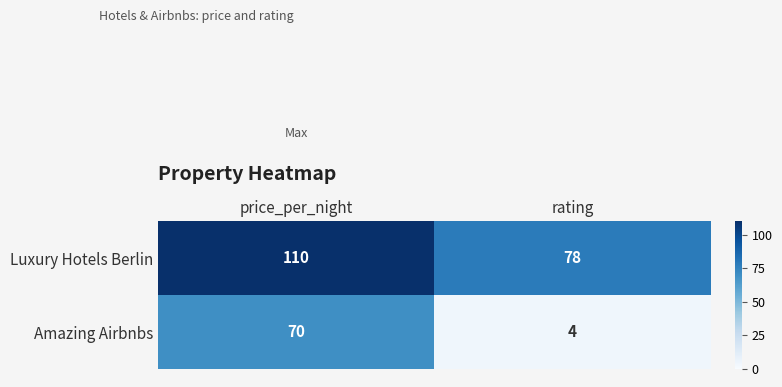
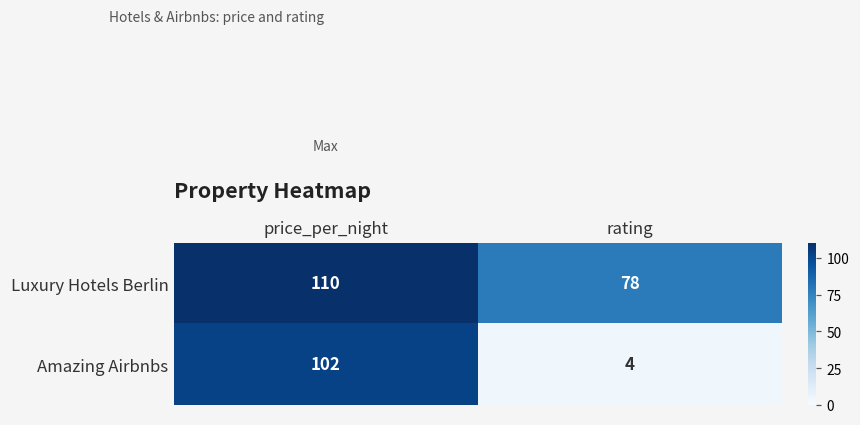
Amazing Airbnbs, price_per_night: 70 -> 102
